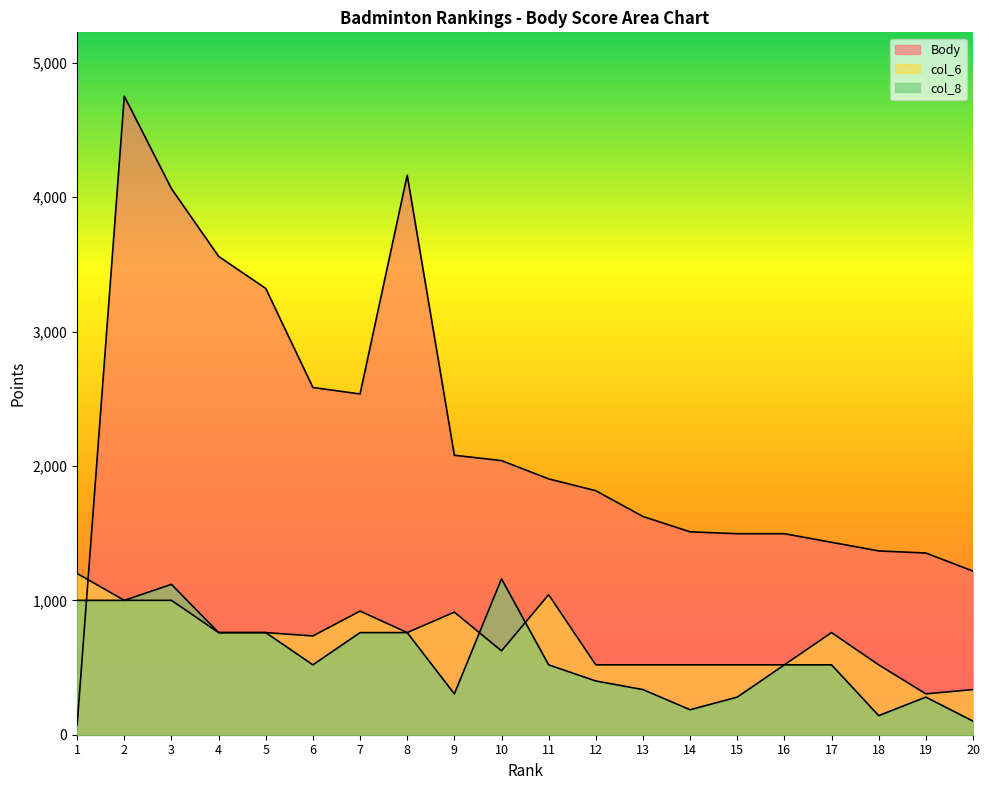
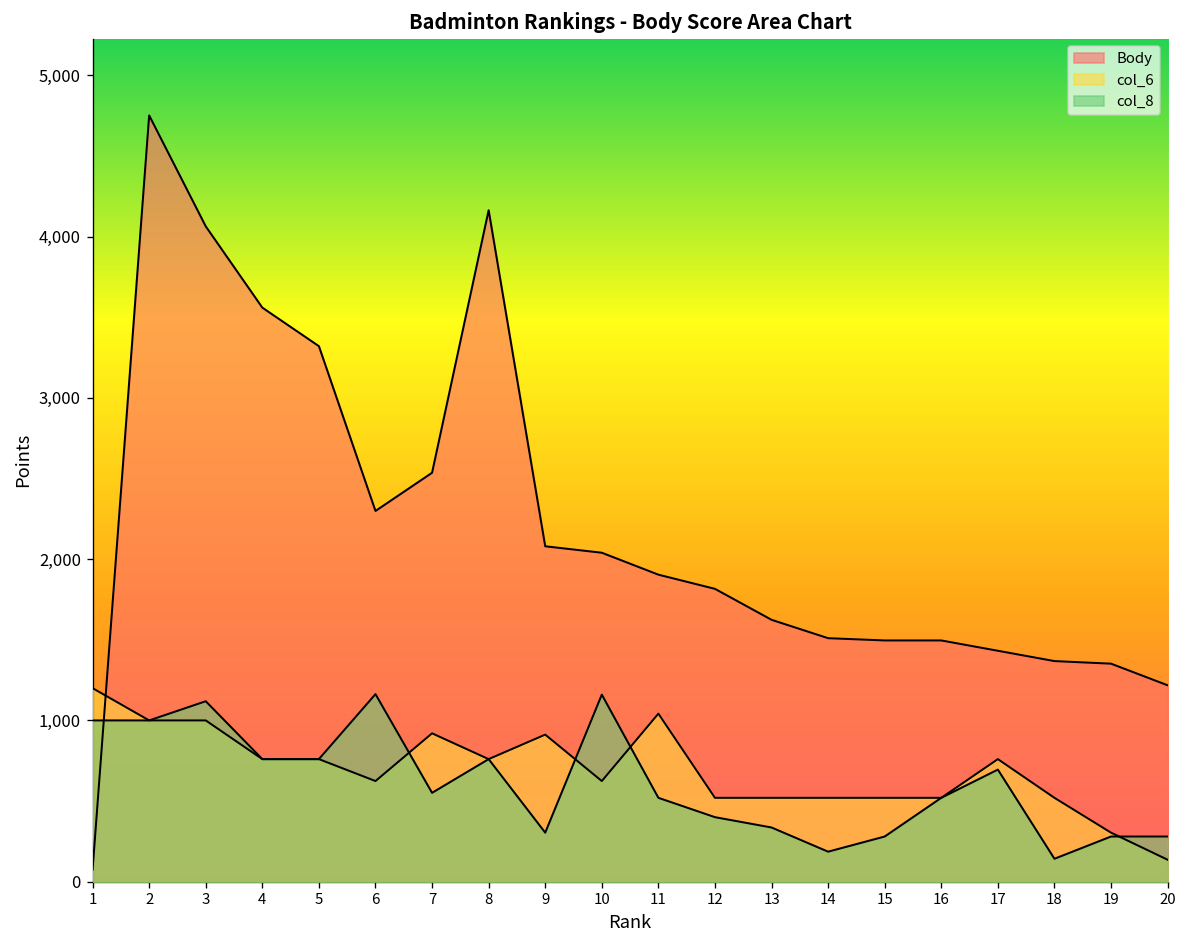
Body, 6: 2,580 -> 2,300
col_6, 6: 740 -> 620
col_8, 6: 520 -> 1,160
col_8, 7: 760 -> 550
col_8, 17: 520 -> 700
col_6, 20: 340 -> 140
col_8, 20: 100 -> 280
